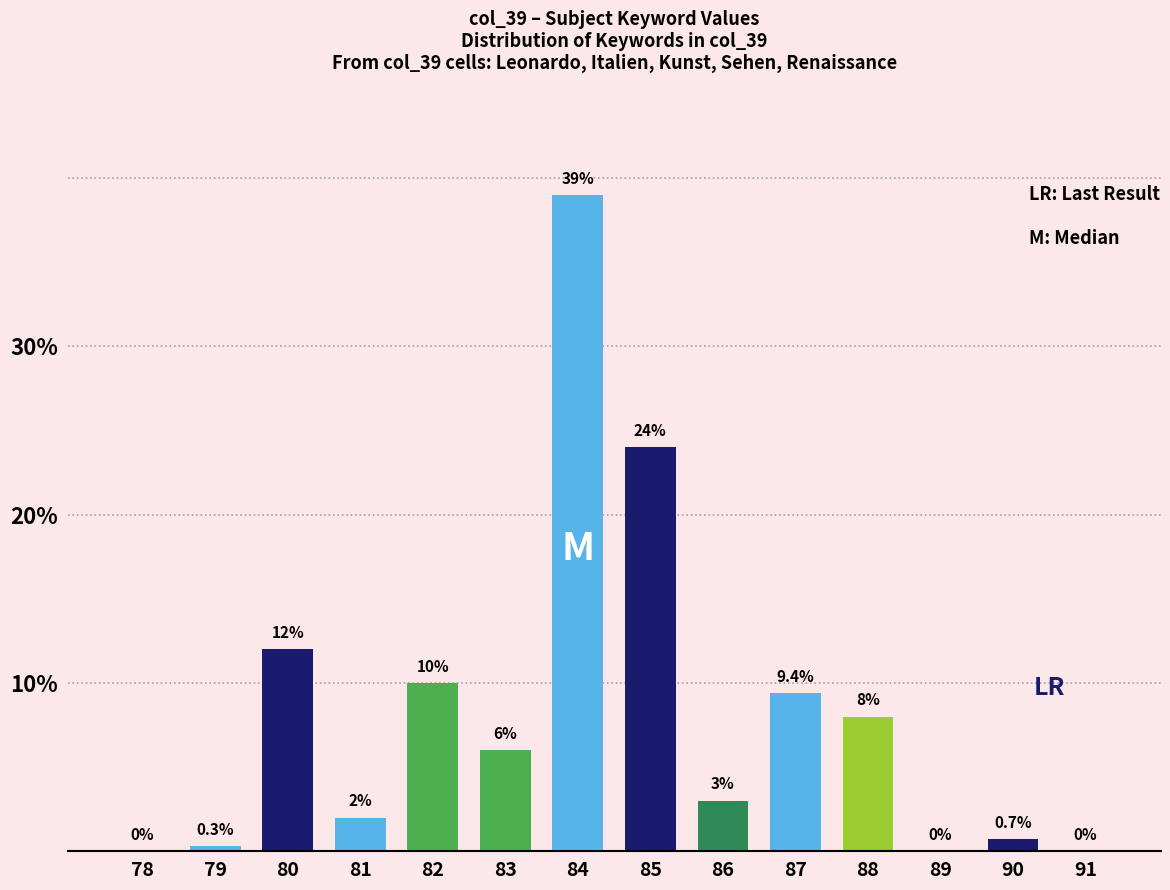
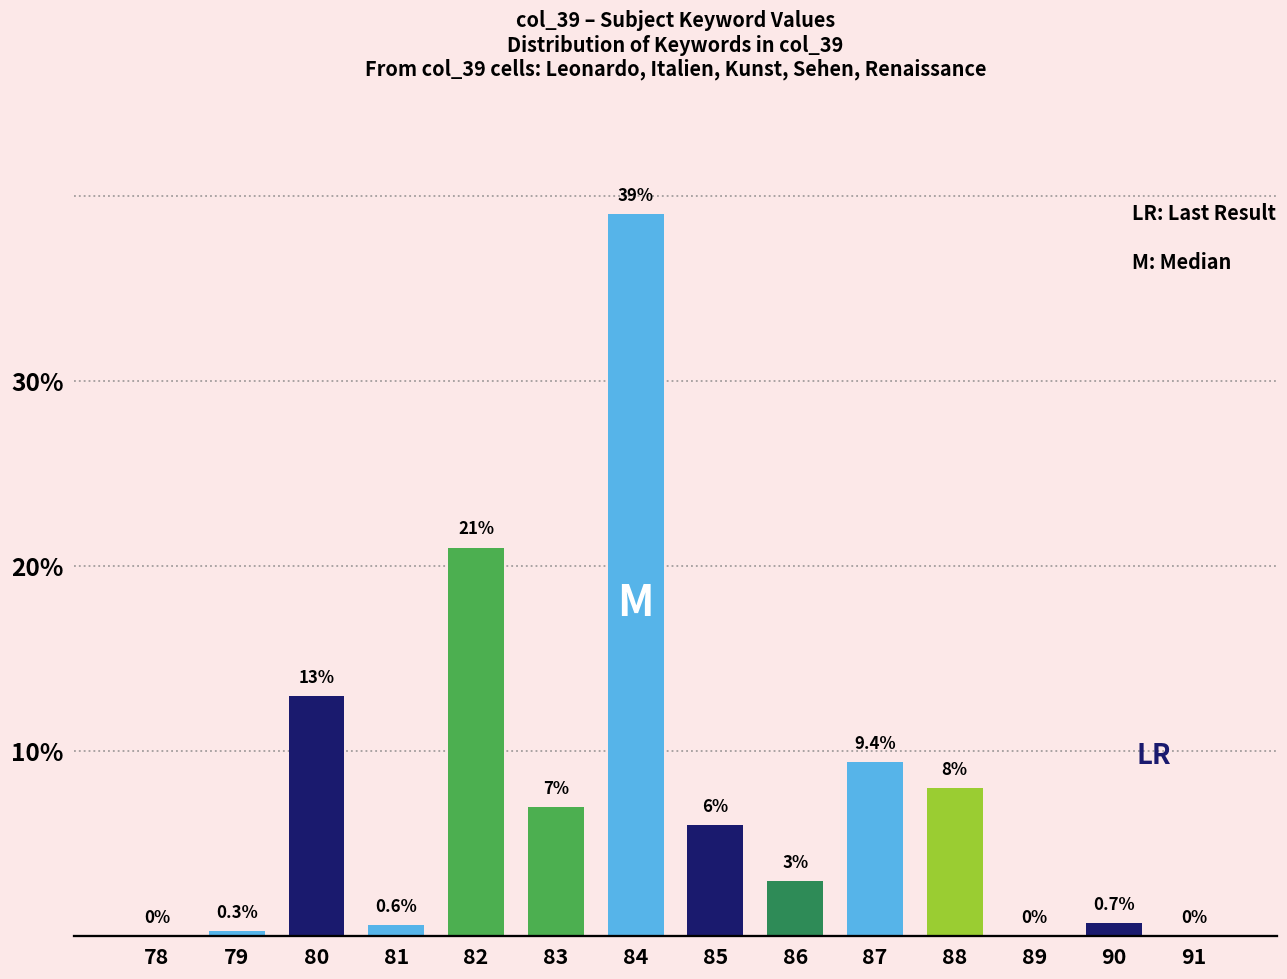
80: 12% -> 13%
81: 2% -> 0.6%
82: 10% -> 21%
83: 6% -> 7%
85: 24% -> 6%
